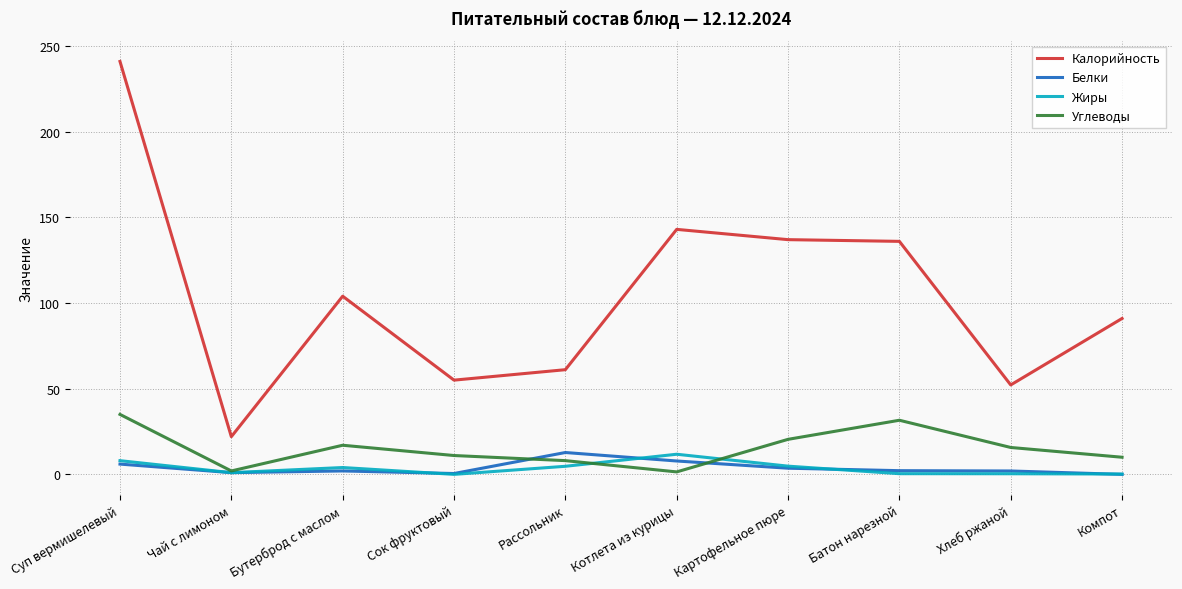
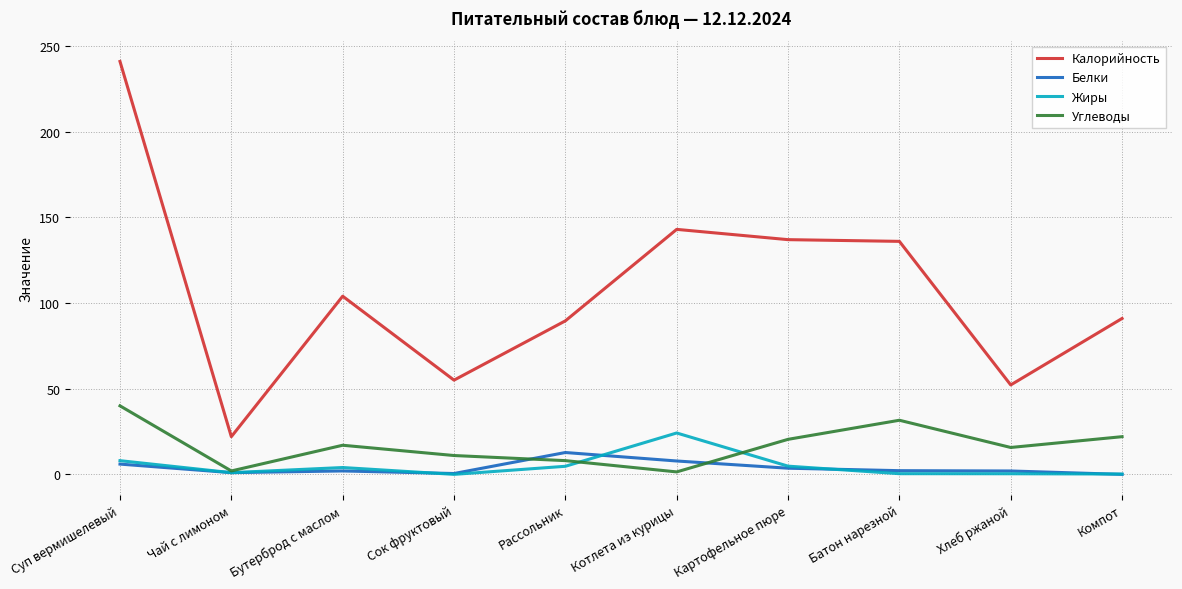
Углеводы, Суп вермишелевый: 35 -> 40
Калорийность, Рассольник: 61 -> 90
Жиры, Котлета из курицы: 12 -> 24
Углеводы, Компот: 10 -> 22
